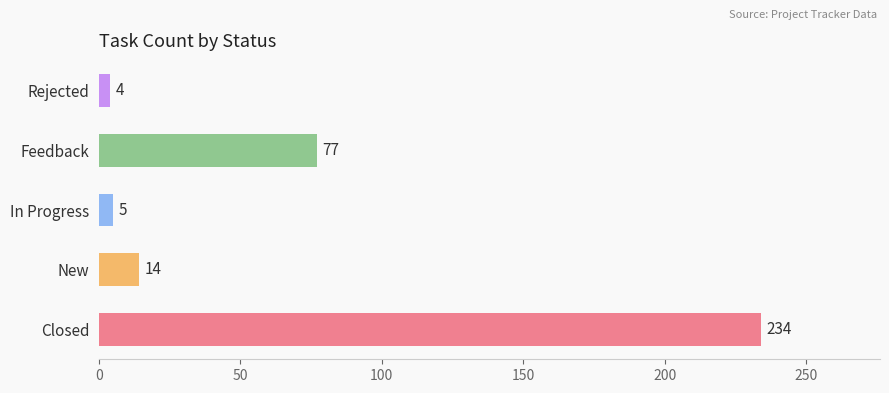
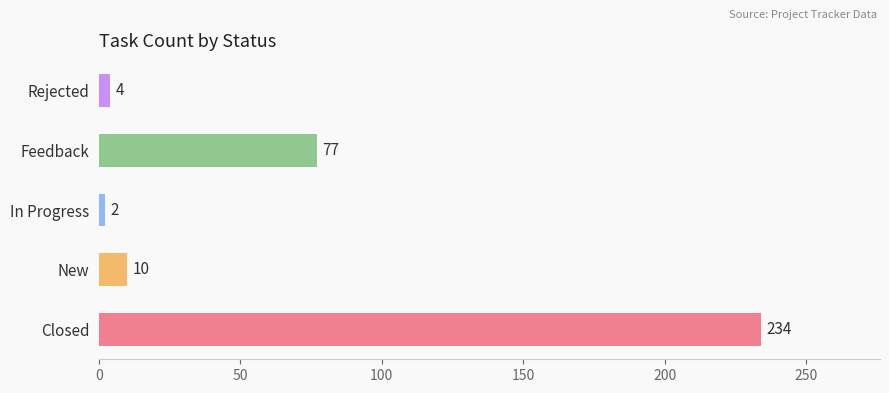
In Progress: 5 -> 2
New: 14 -> 10
